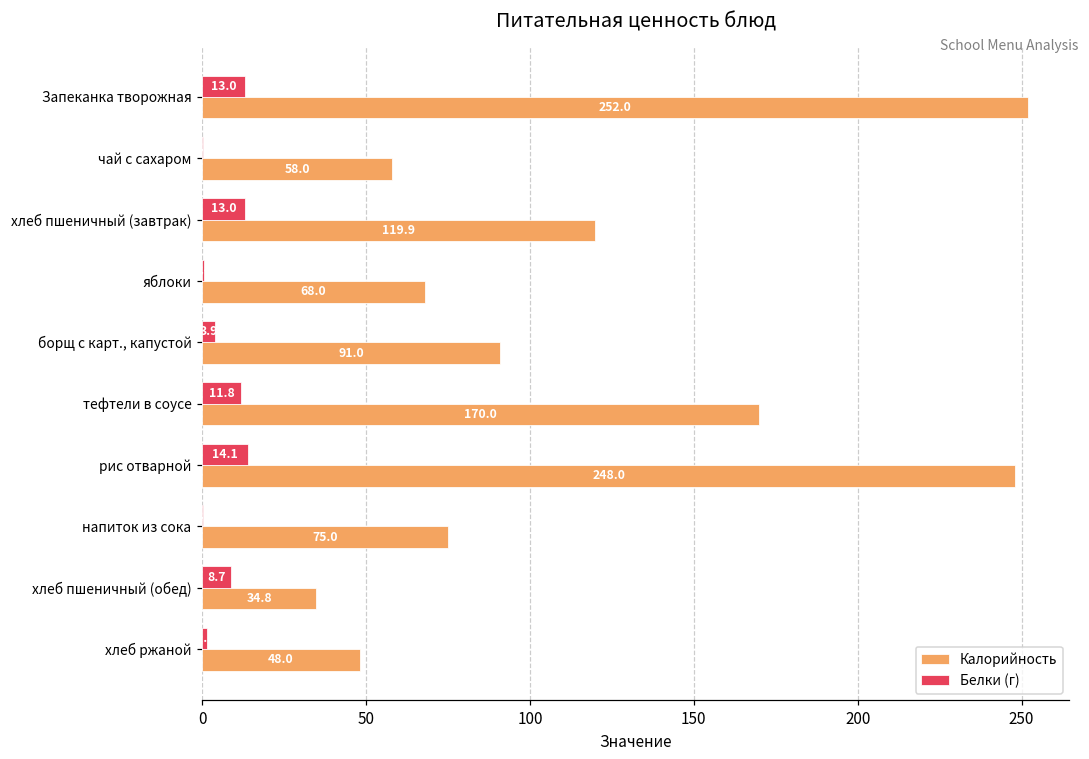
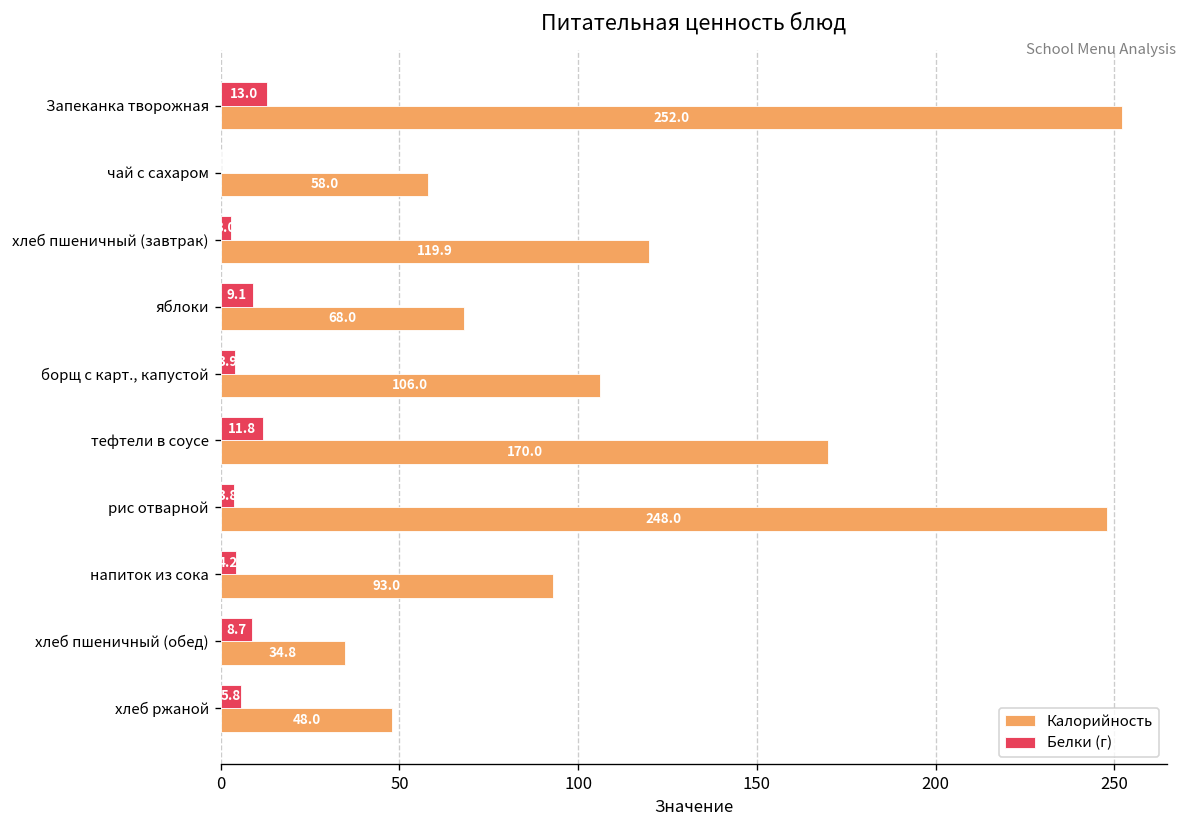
Белки (г), хлеб пшеничный (завтрак): 13 -> 3
Белки (г), яблоки: 0 -> 9
Калорийность, борщ с карт., капустой: 91.0 -> 106.0
Белки (г), рис отварной: 14.1 -> 3.8
Белки (г), напиток из сока: 0 -> 4
Калорийность, напиток из сока: 75.0 -> 93.0
Белки (г), хлеб ржаной: 2 -> 6
